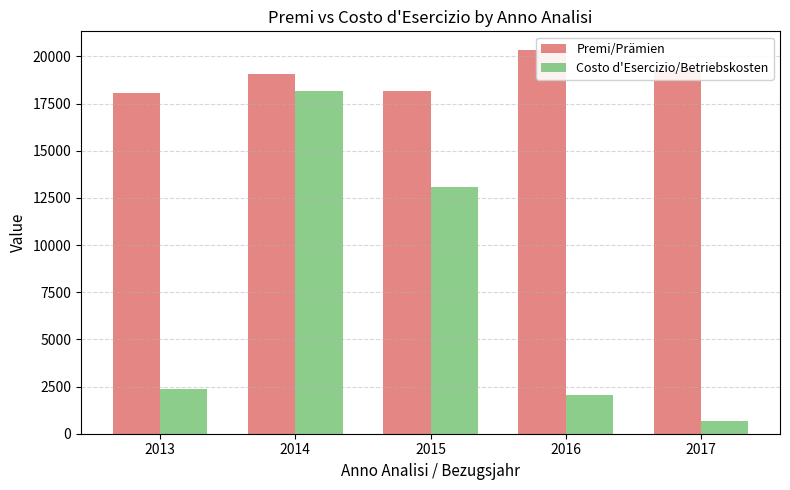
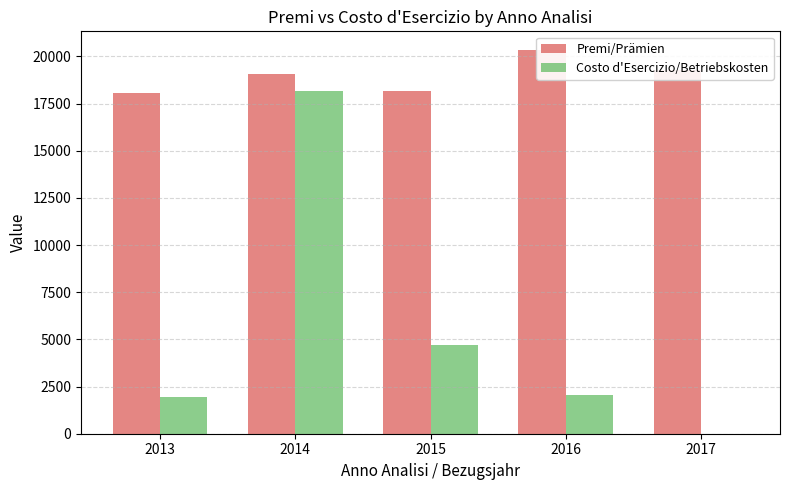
Costo d'Esercizio/Betriebskosten, 2013: 2400 -> 1900
Costo d'Esercizio/Betriebskosten, 2015: 13100 -> 4700
Costo d'Esercizio/Betriebskosten, 2017: 700 -> 0
